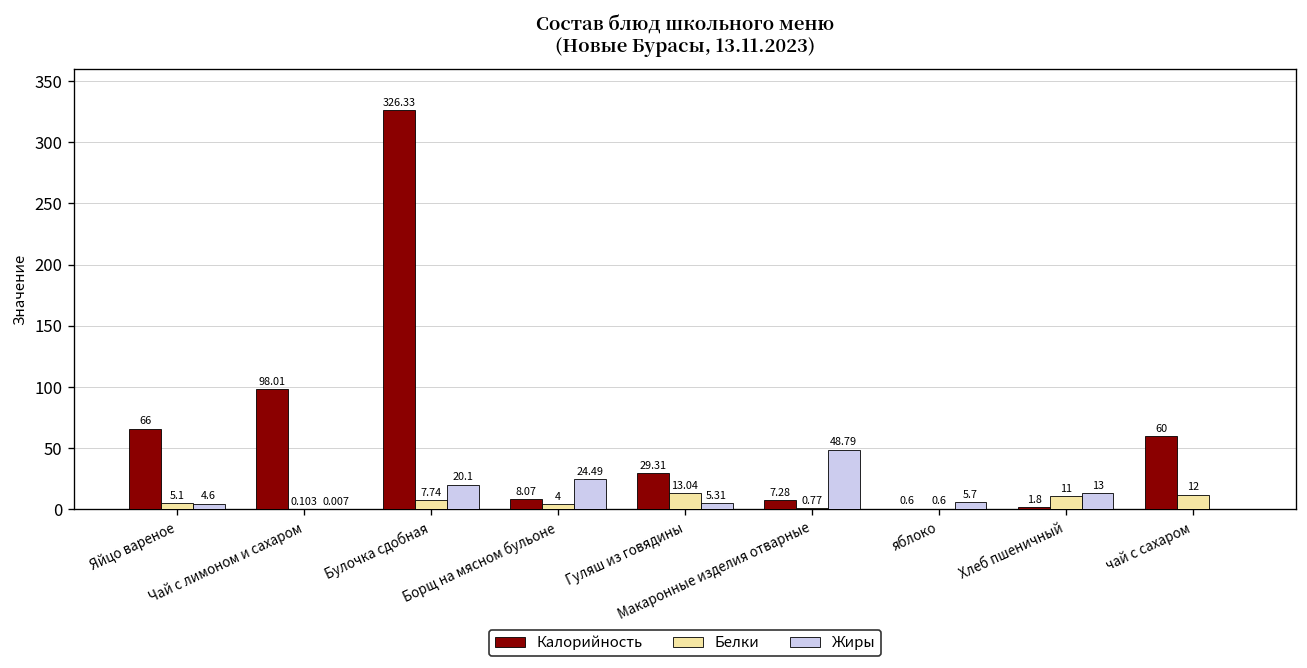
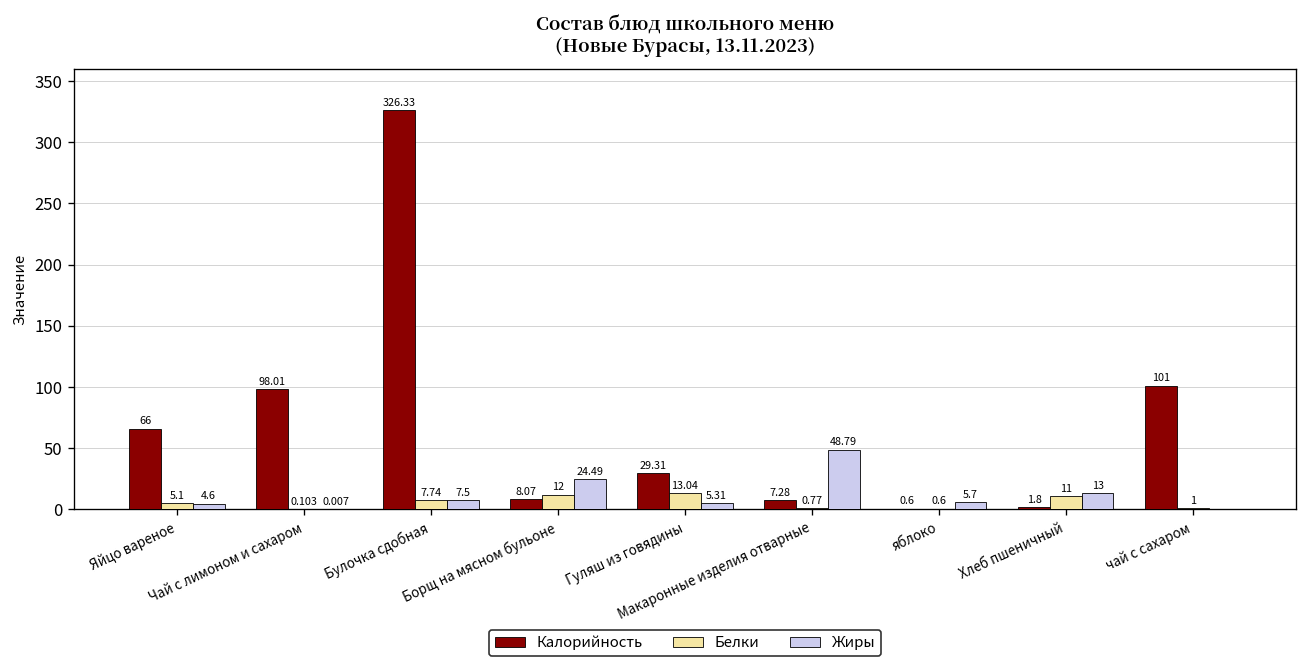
Жиры, Булочка сдобная: 20.1 -> 7.5
Белки, Борщ на мясном бульоне: 4 -> 12
Калорийность, чай с сахаром: 60 -> 101
Белки, чай с сахаром: 12 -> 1
